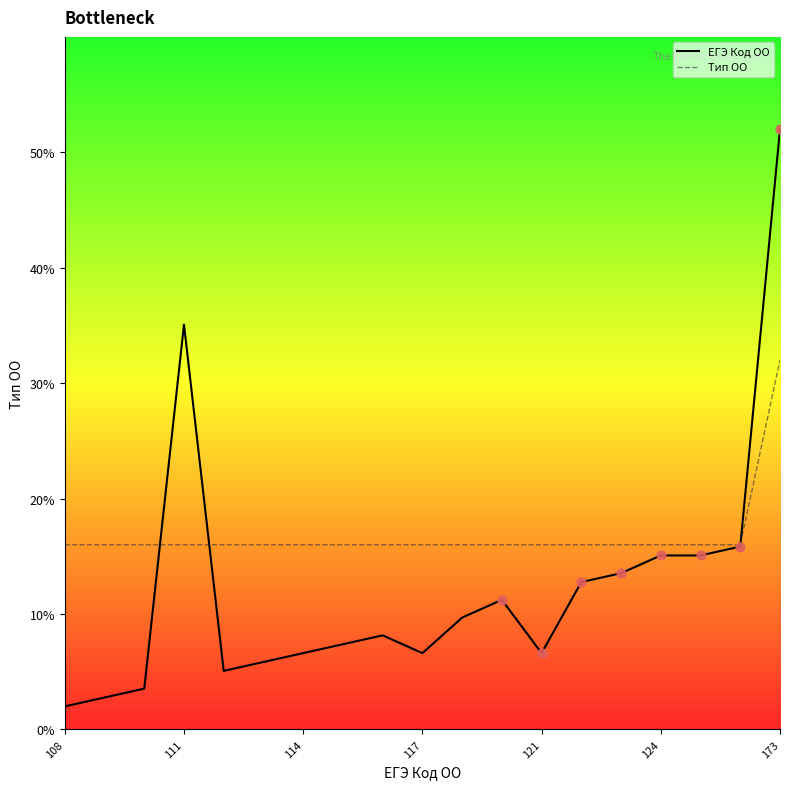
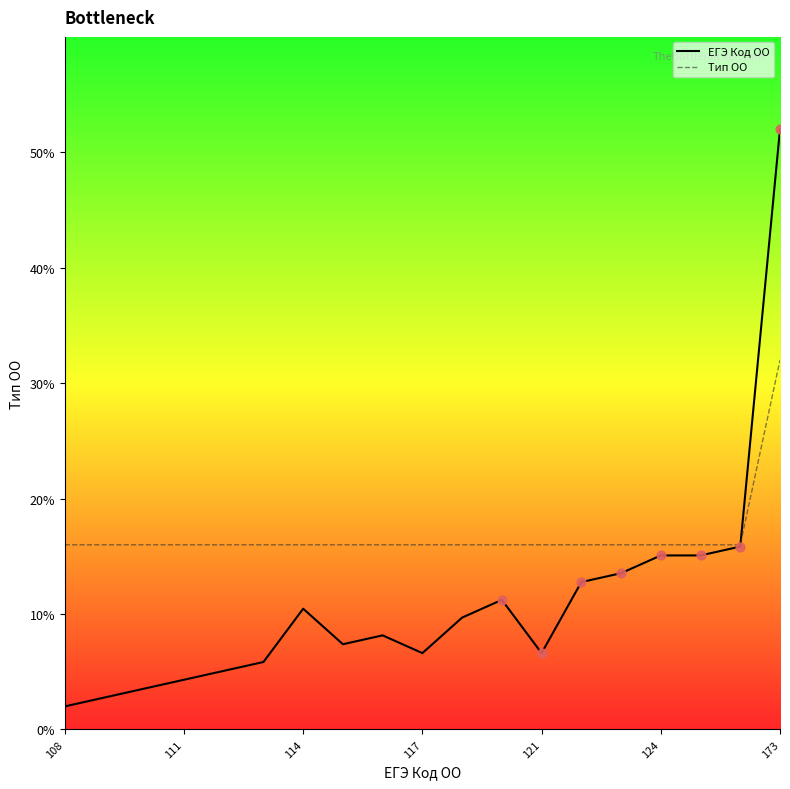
ЕГЭ Код ОО, 111: 35.1% -> 4.3%
ЕГЭ Код ОО, 114: 6.6% -> 10.5%
